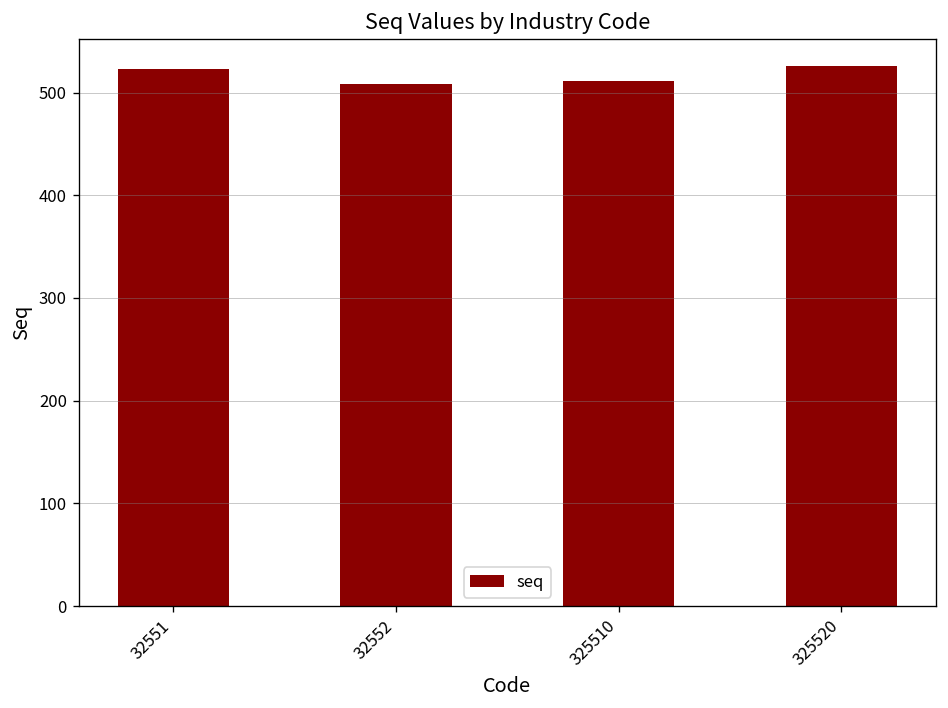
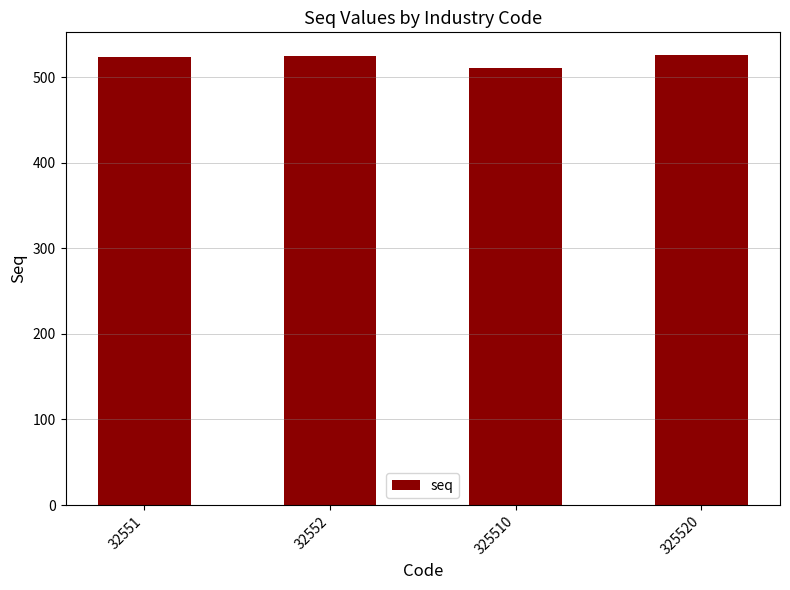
32552: 510 -> 530
